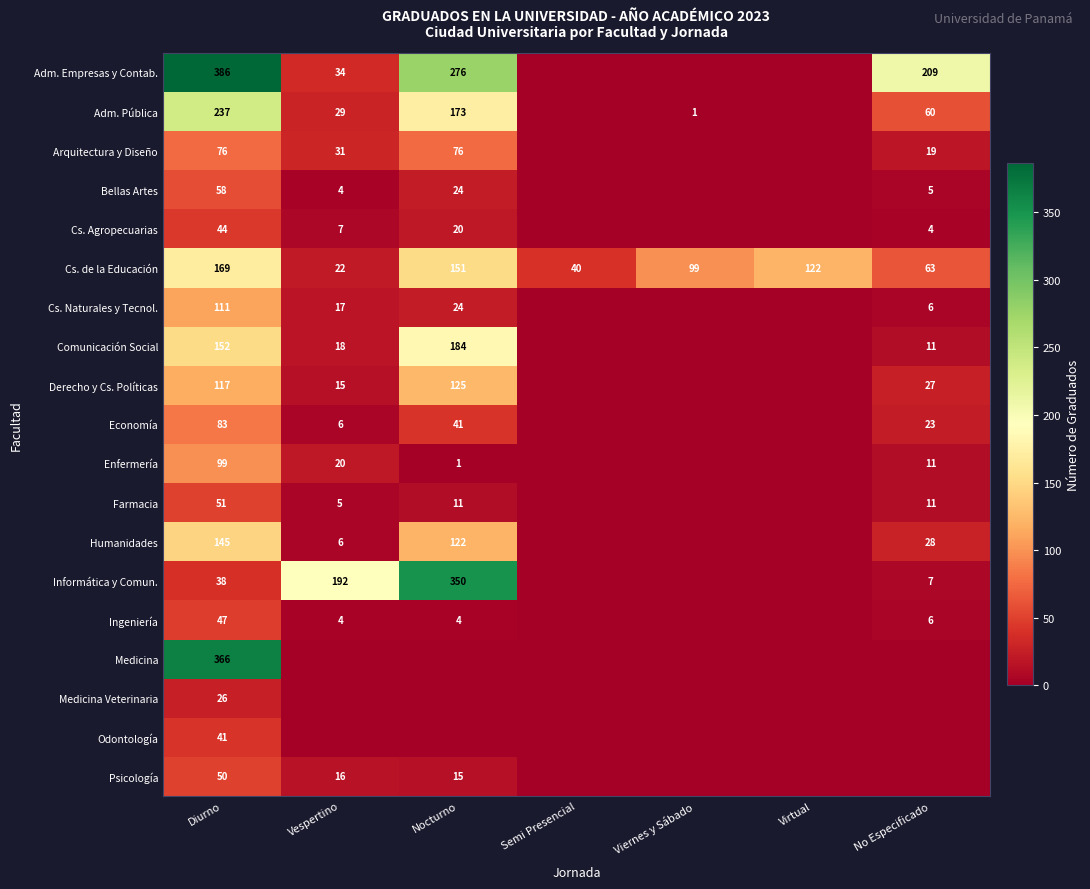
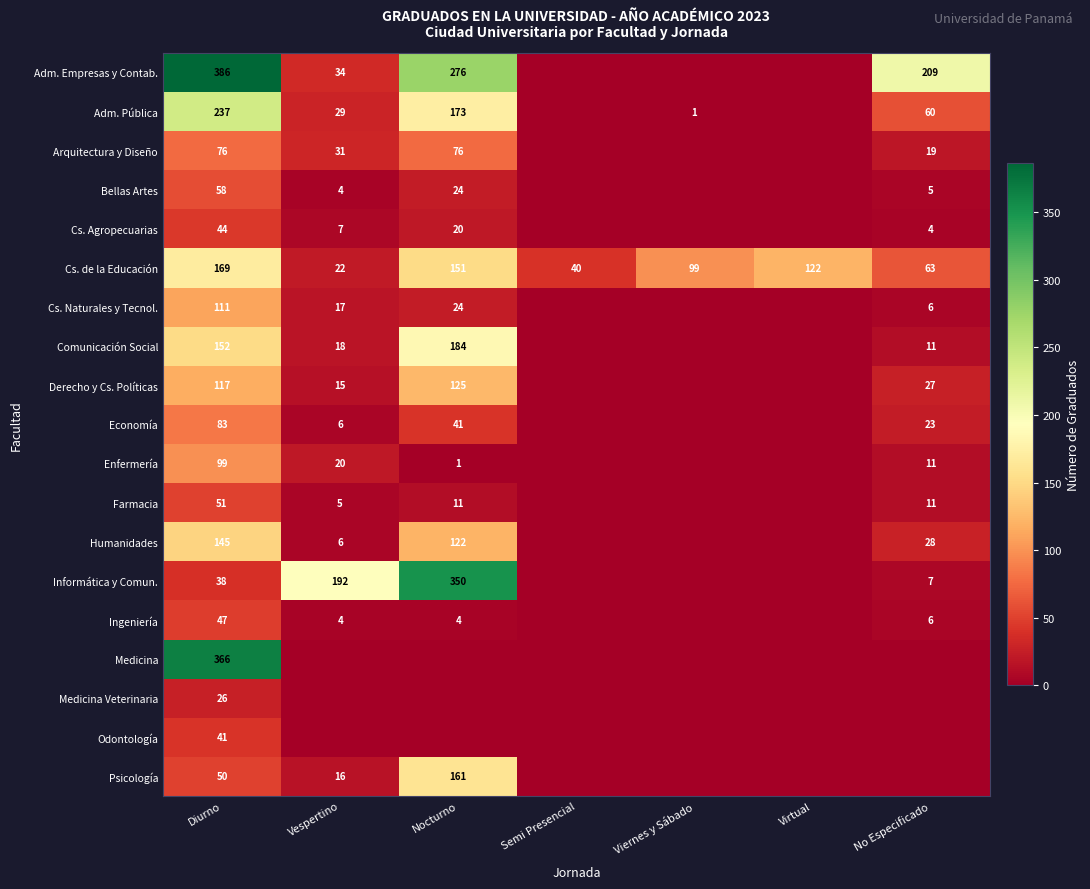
Psicología, Nocturno: 15 -> 161
